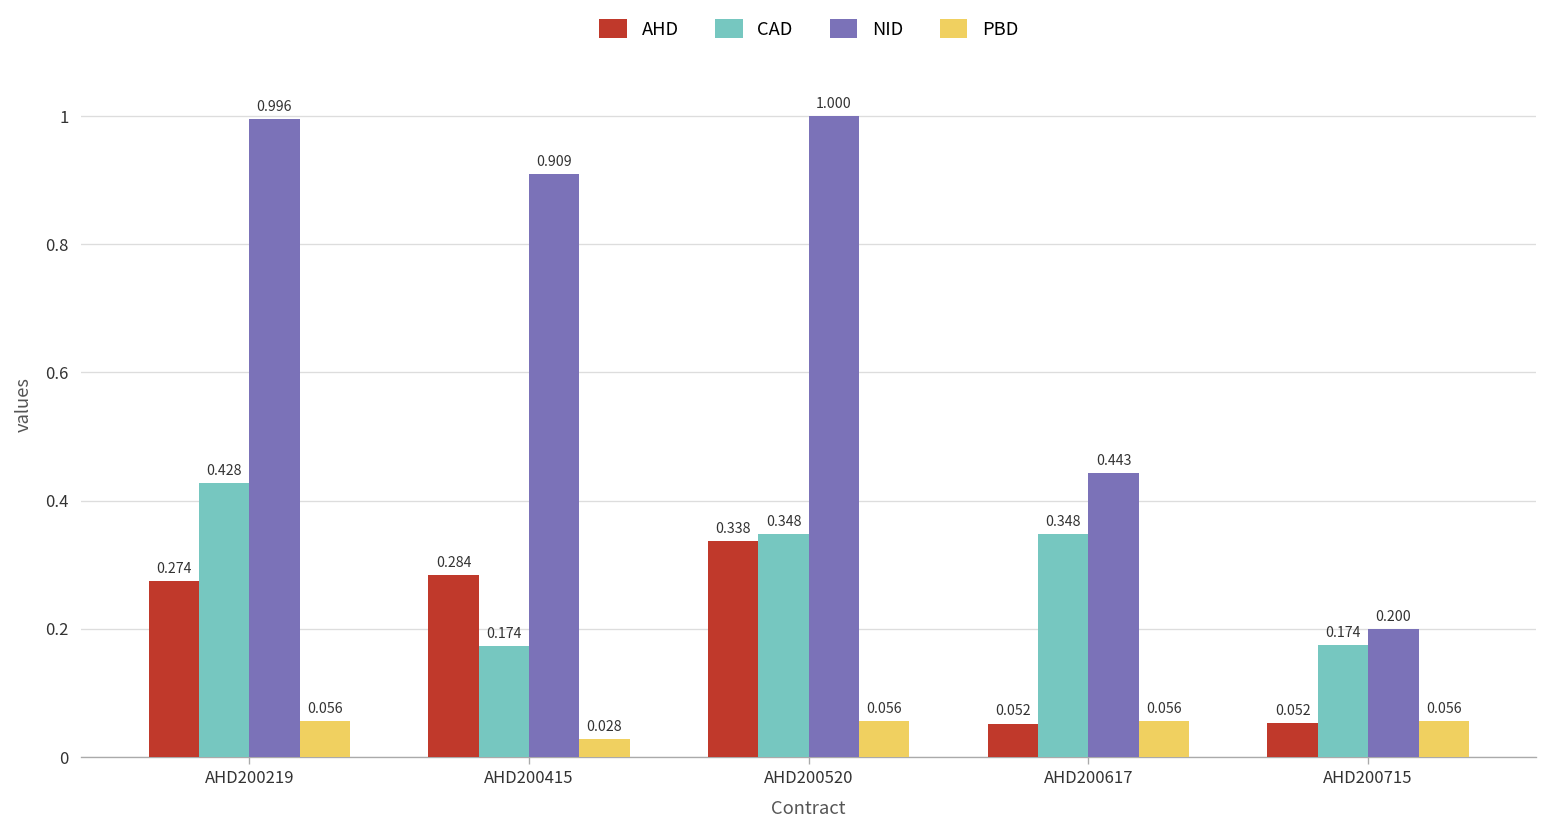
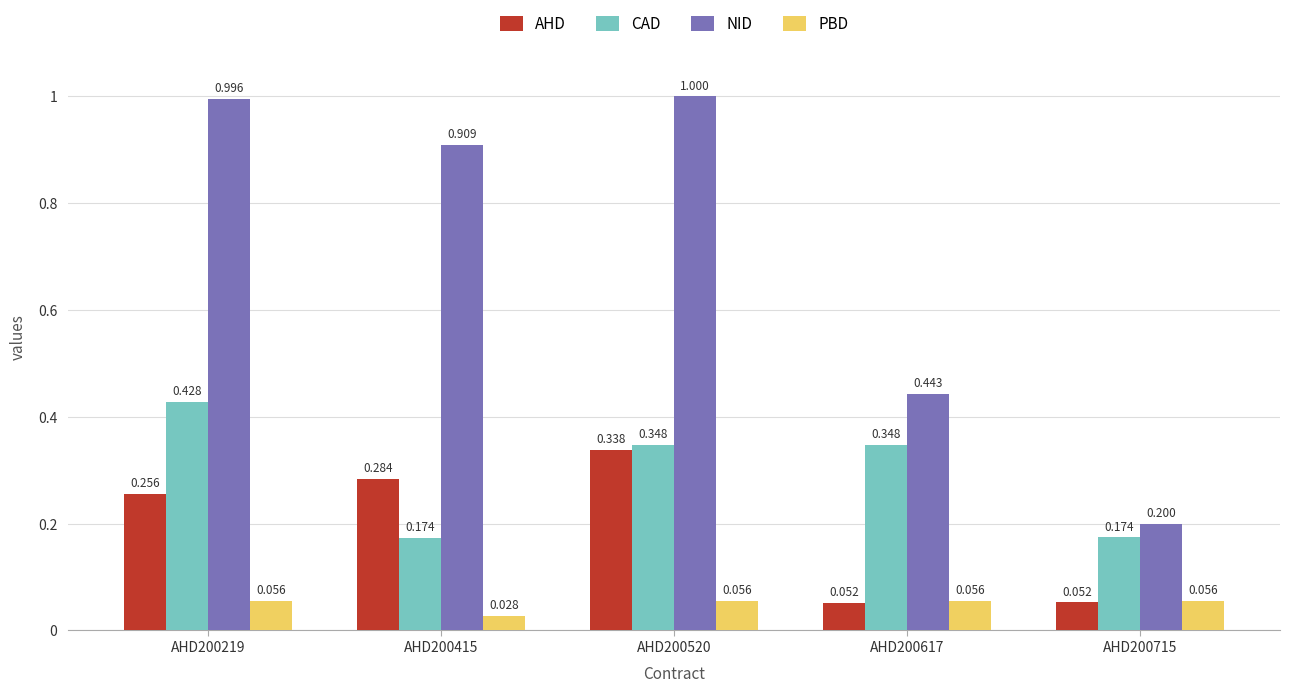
AHD, AHD200219: 0.274 -> 0.256
